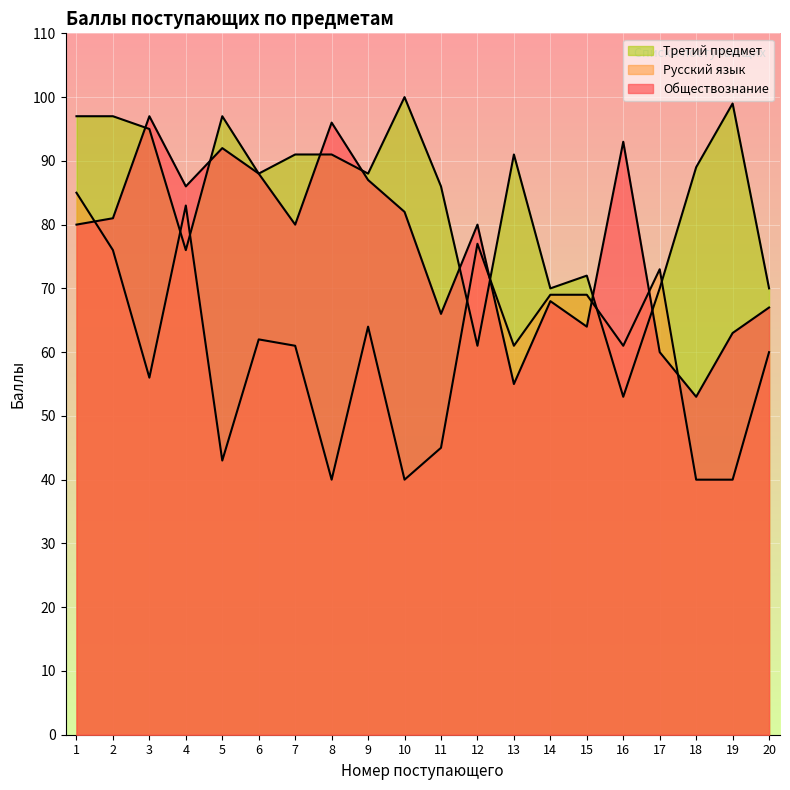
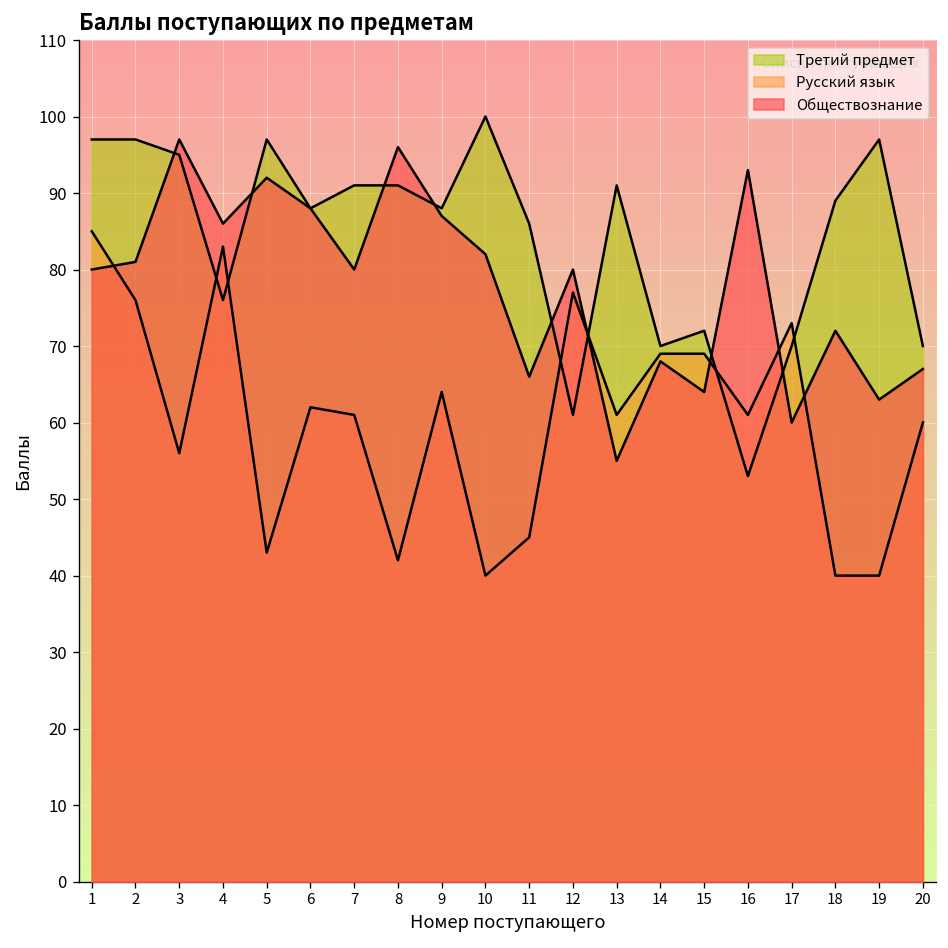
Русский язык, 8: 40 -> 42
Обществознание, 18: 53 -> 72
Третий предмет, 19: 99 -> 97
